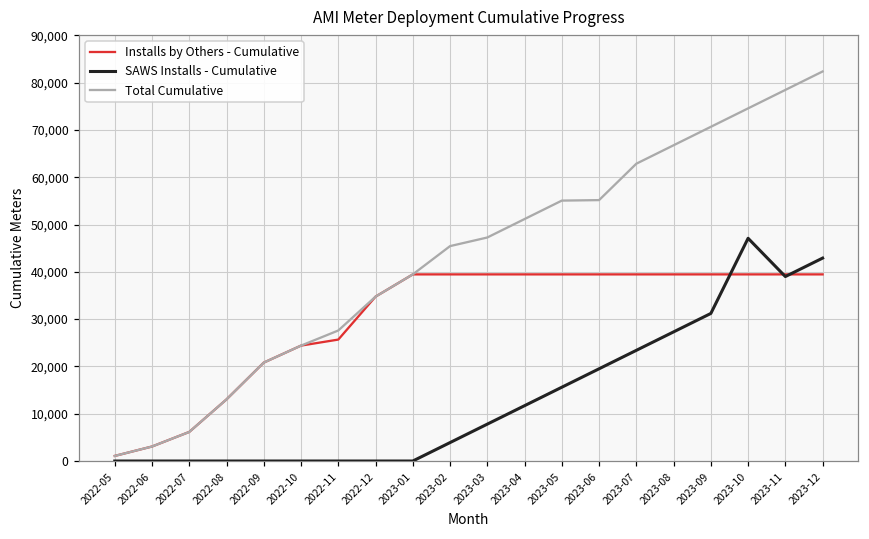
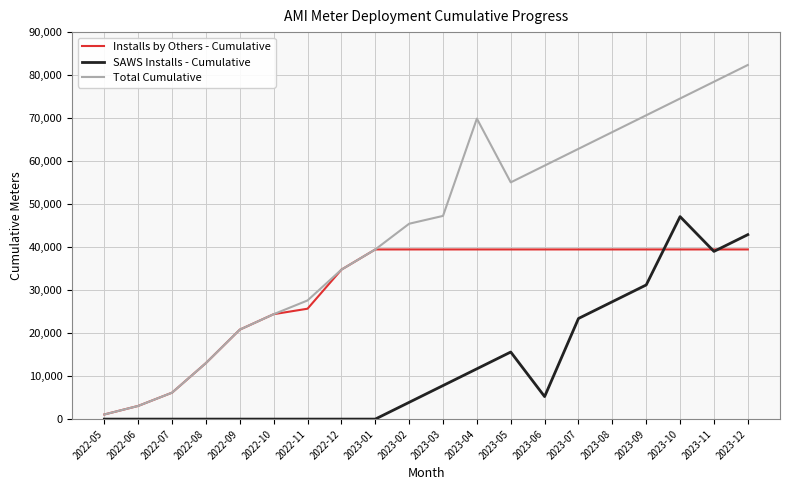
Total Cumulative, 2023-04: 51,000 -> 70,000
SAWS Installs - Cumulative, 2023-06: 20,000 -> 5,000
Total Cumulative, 2023-06: 55,000 -> 59,000
